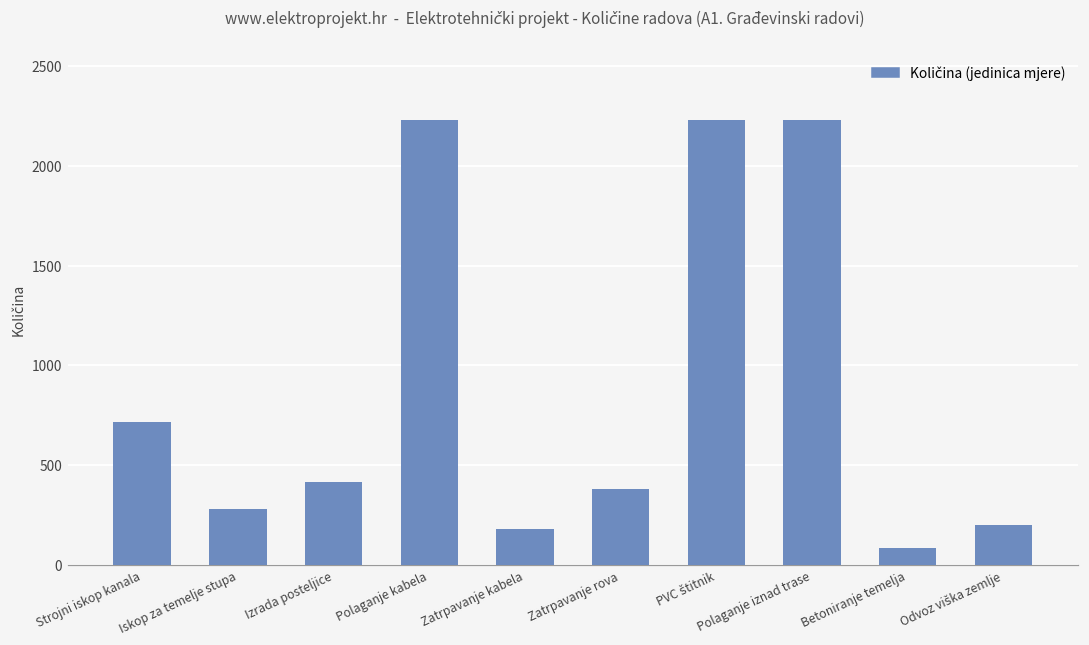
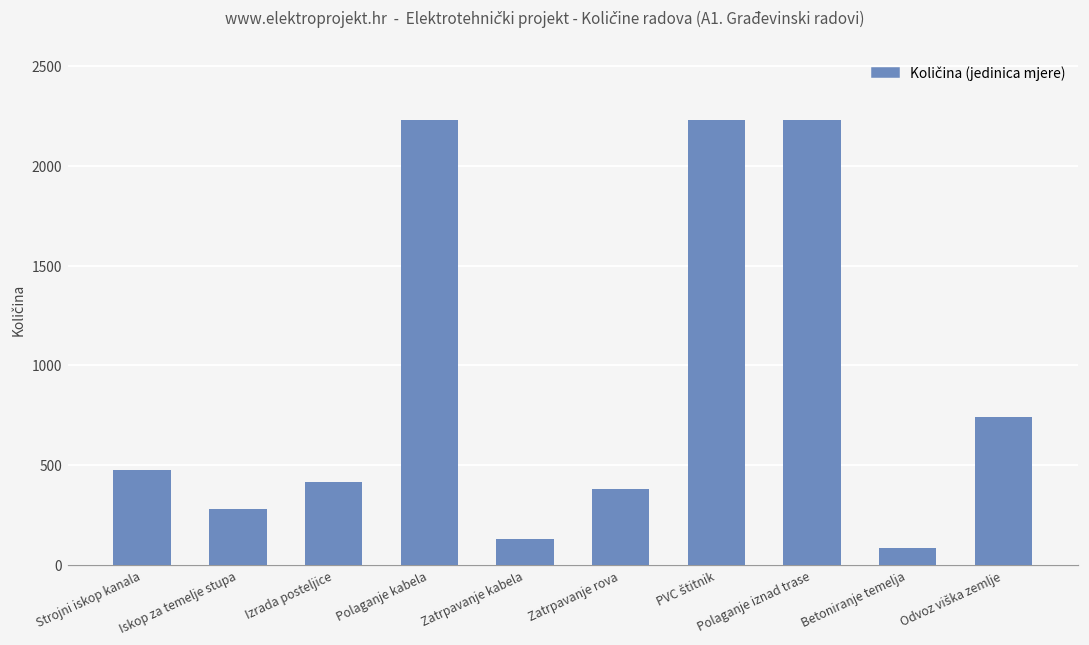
Strojni iskop kanala: 710 -> 470
Zatrpavanje kabela: 180 -> 130
Odvoz viška zemlje: 200 -> 740
